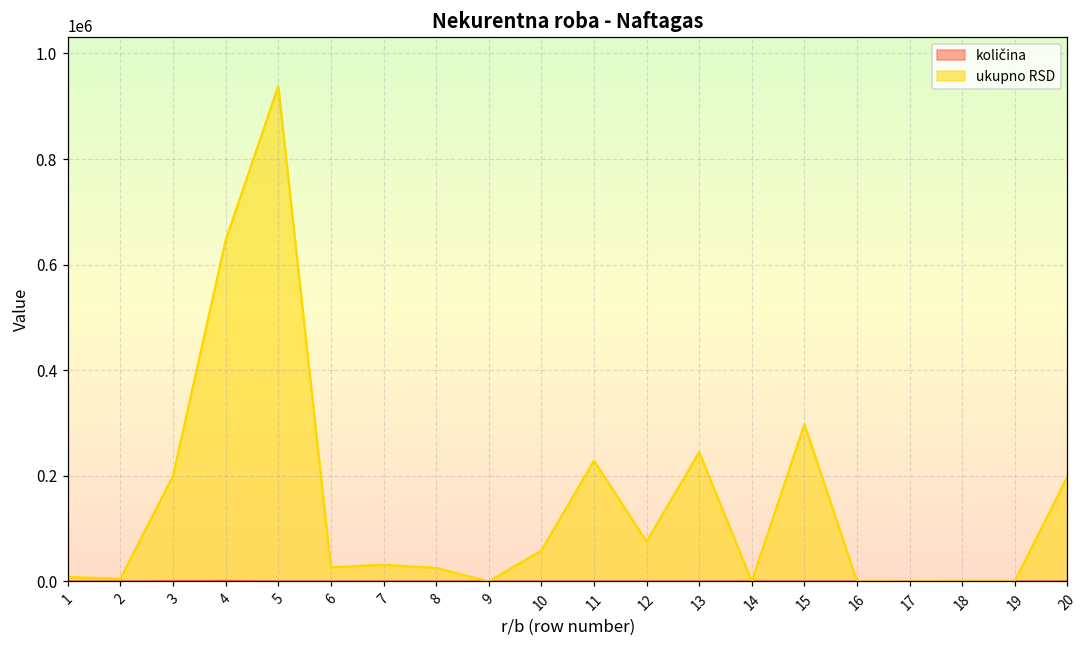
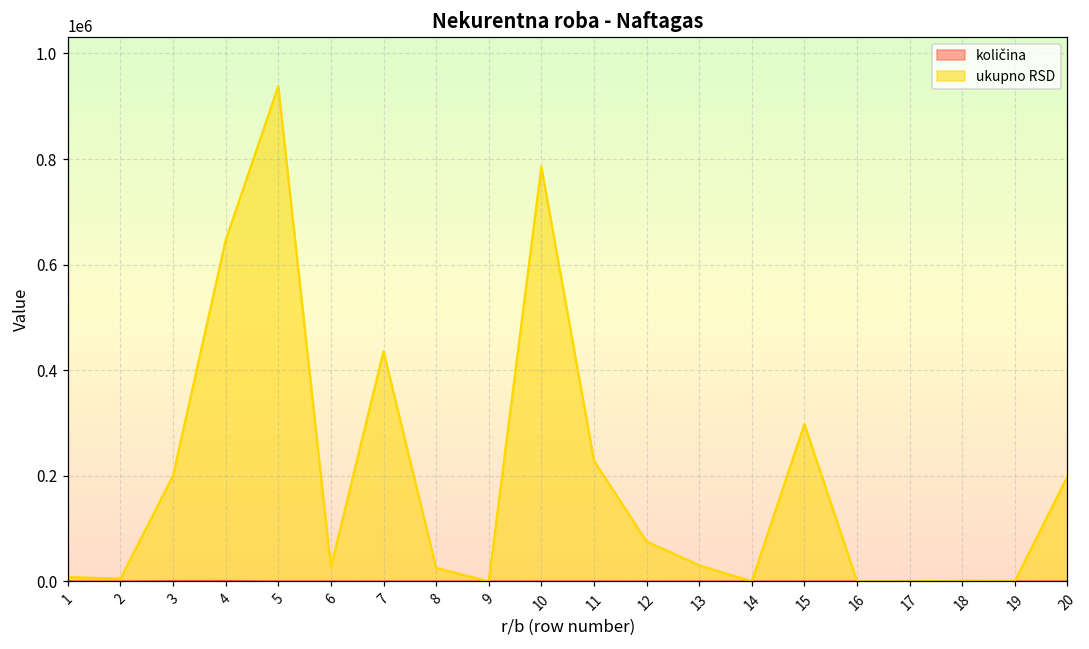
ukupno RSD, 7: 30000 -> 440000
ukupno RSD, 10: 60000 -> 790000
ukupno RSD, 13: 250000 -> 30000
